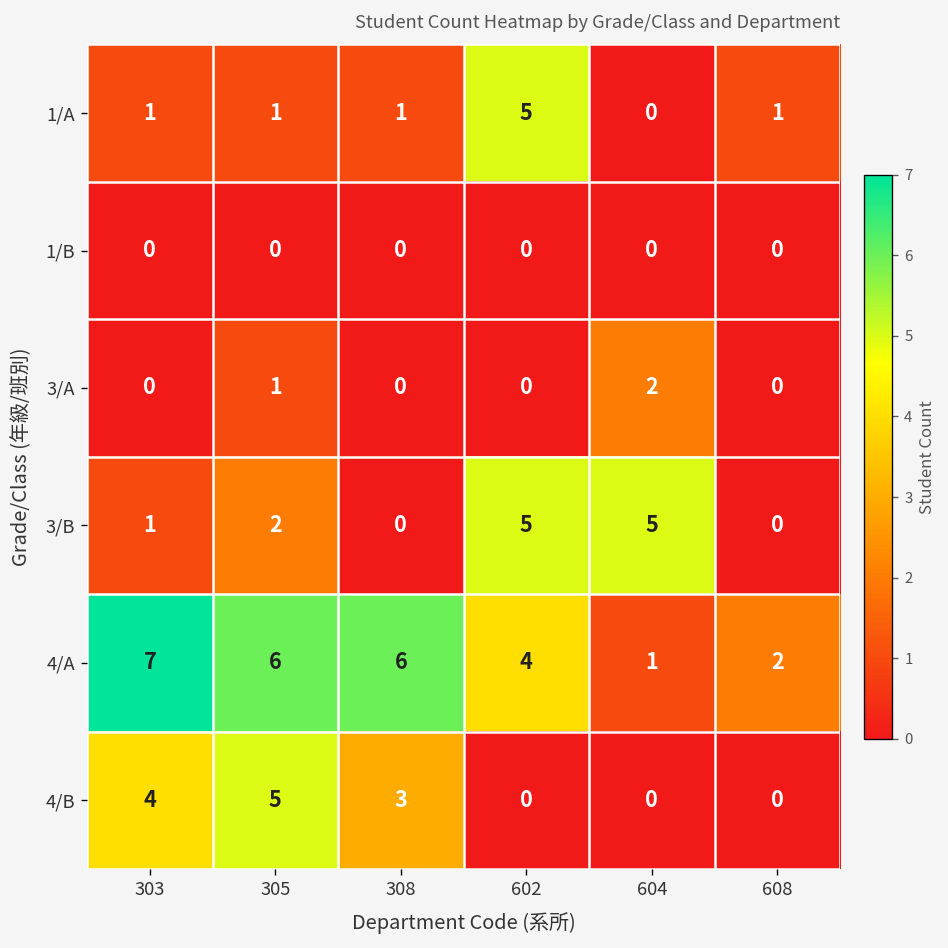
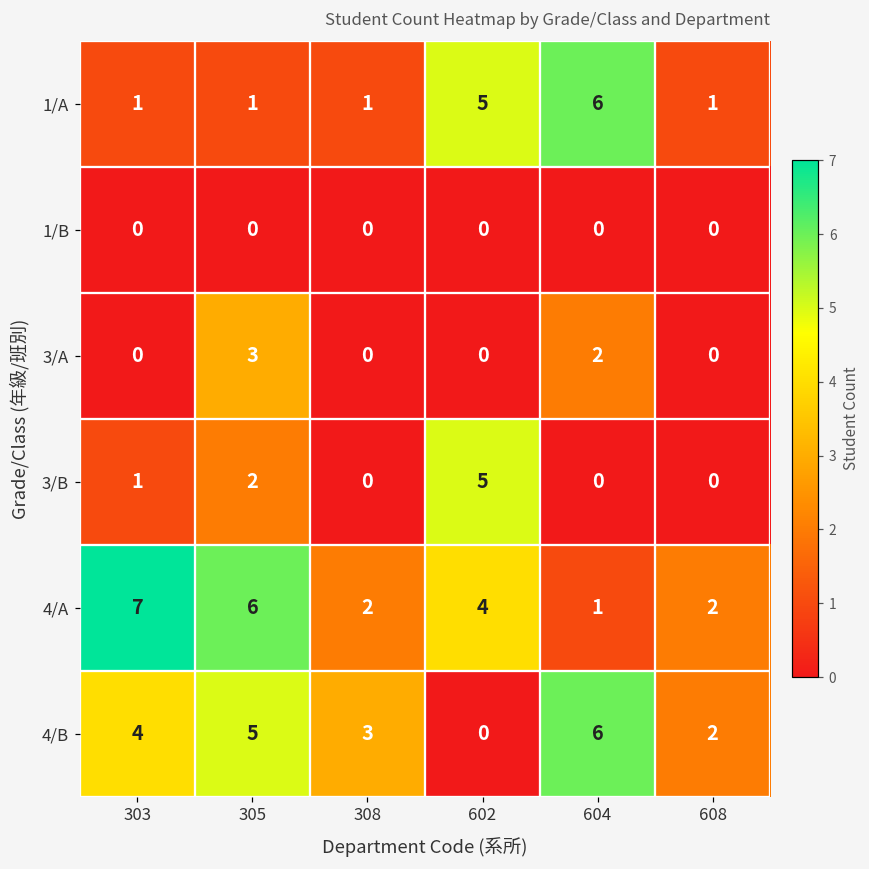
1/A, 604: 0 -> 6
3/A, 305: 1 -> 3
3/B, 604: 5 -> 0
4/A, 308: 6 -> 2
4/B, 604: 0 -> 6
4/B, 608: 0 -> 2
